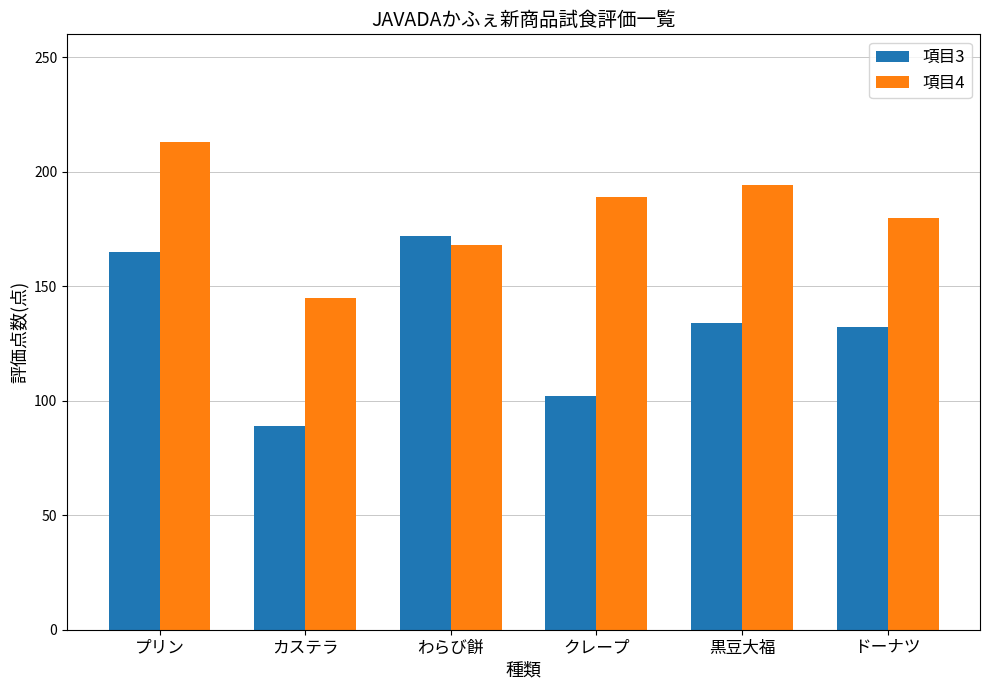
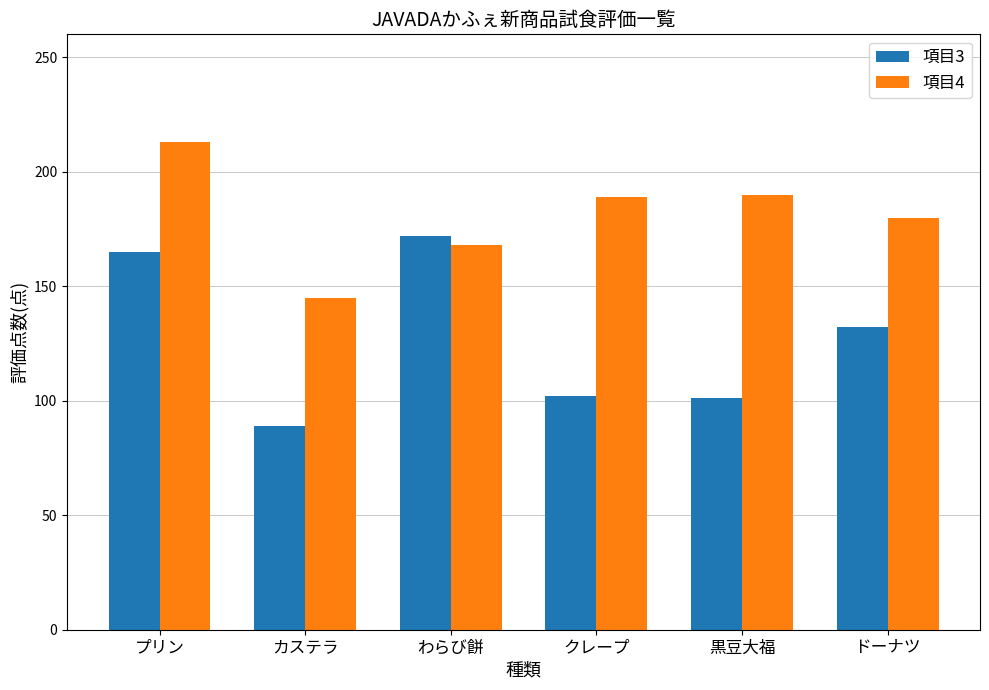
項目3, 黒豆大福: 134 -> 101
項目4, 黒豆大福: 194 -> 190
